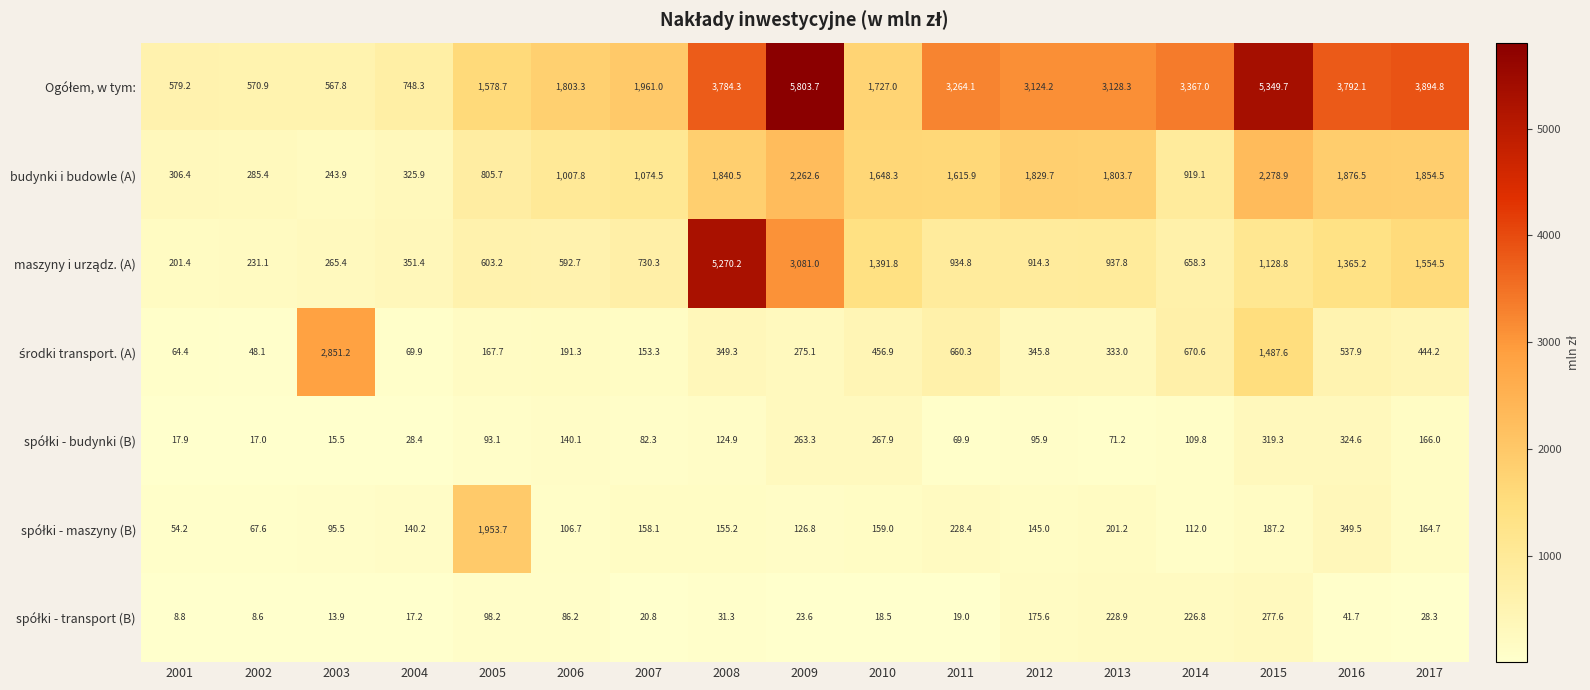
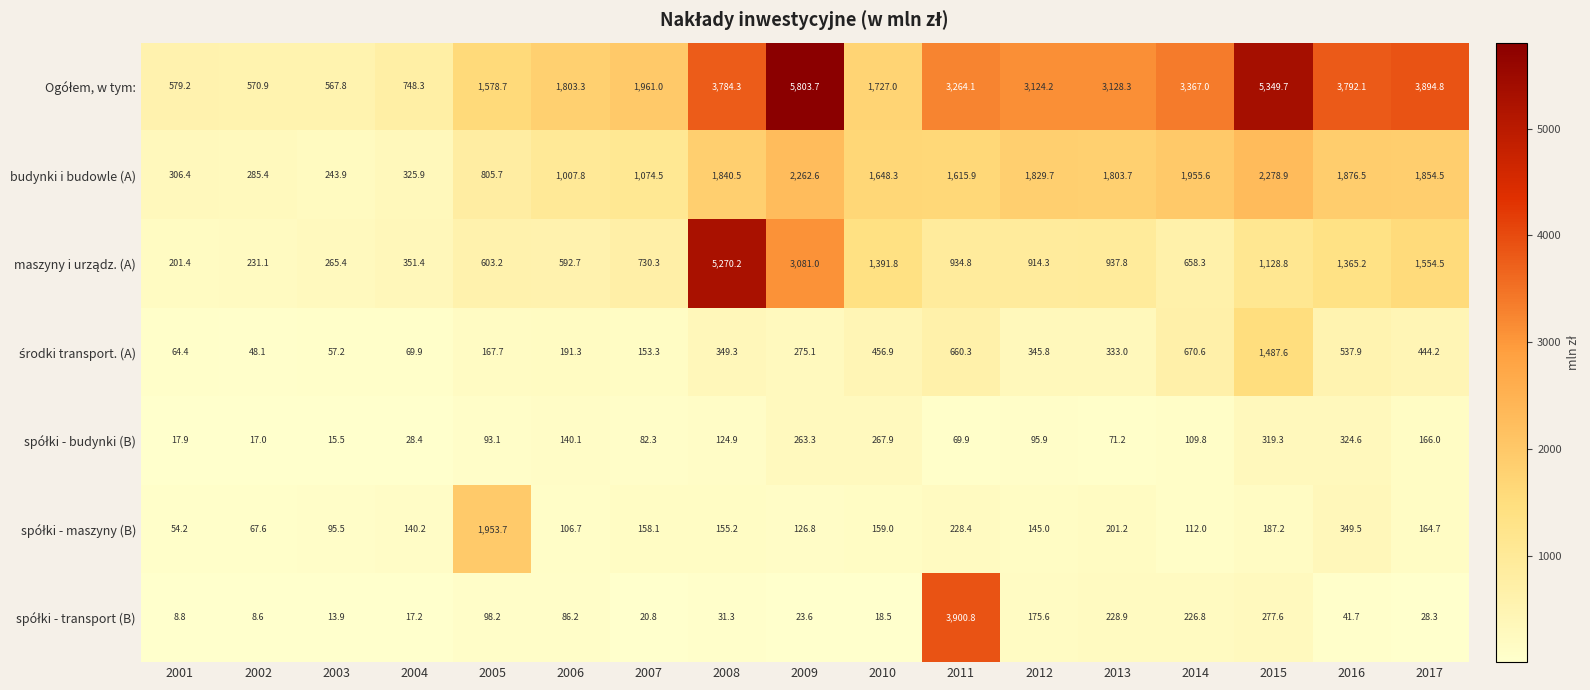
budynki i budowle (A), 2014: 919.1 -> 1,955.6
środki transport. (A), 2003: 2,851.2 -> 57.2
spółki - transport (B), 2011: 19.0 -> 3,900.8
